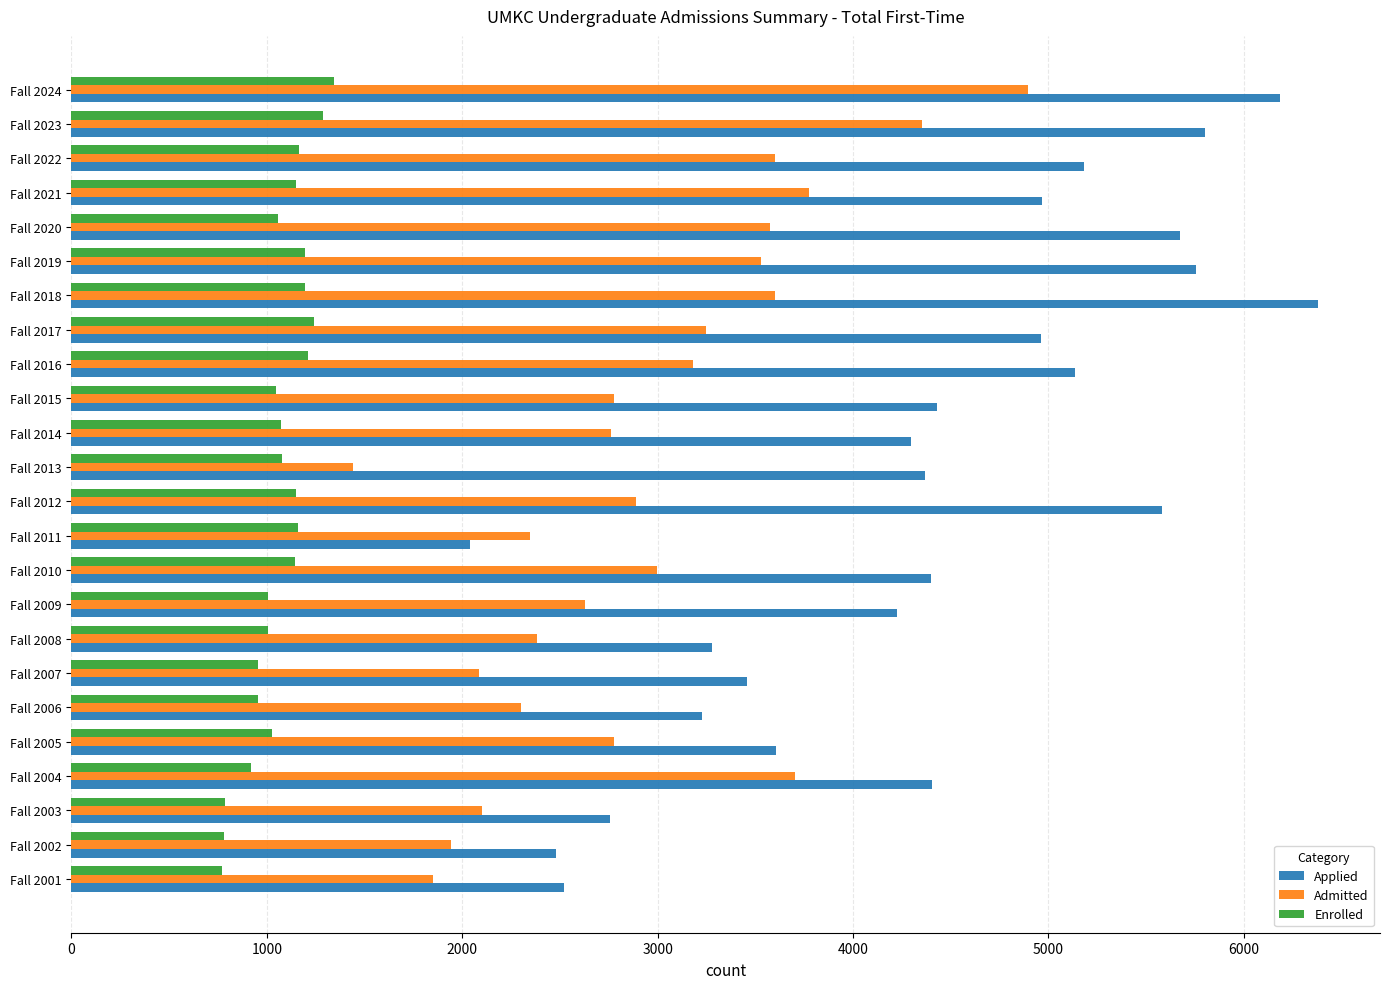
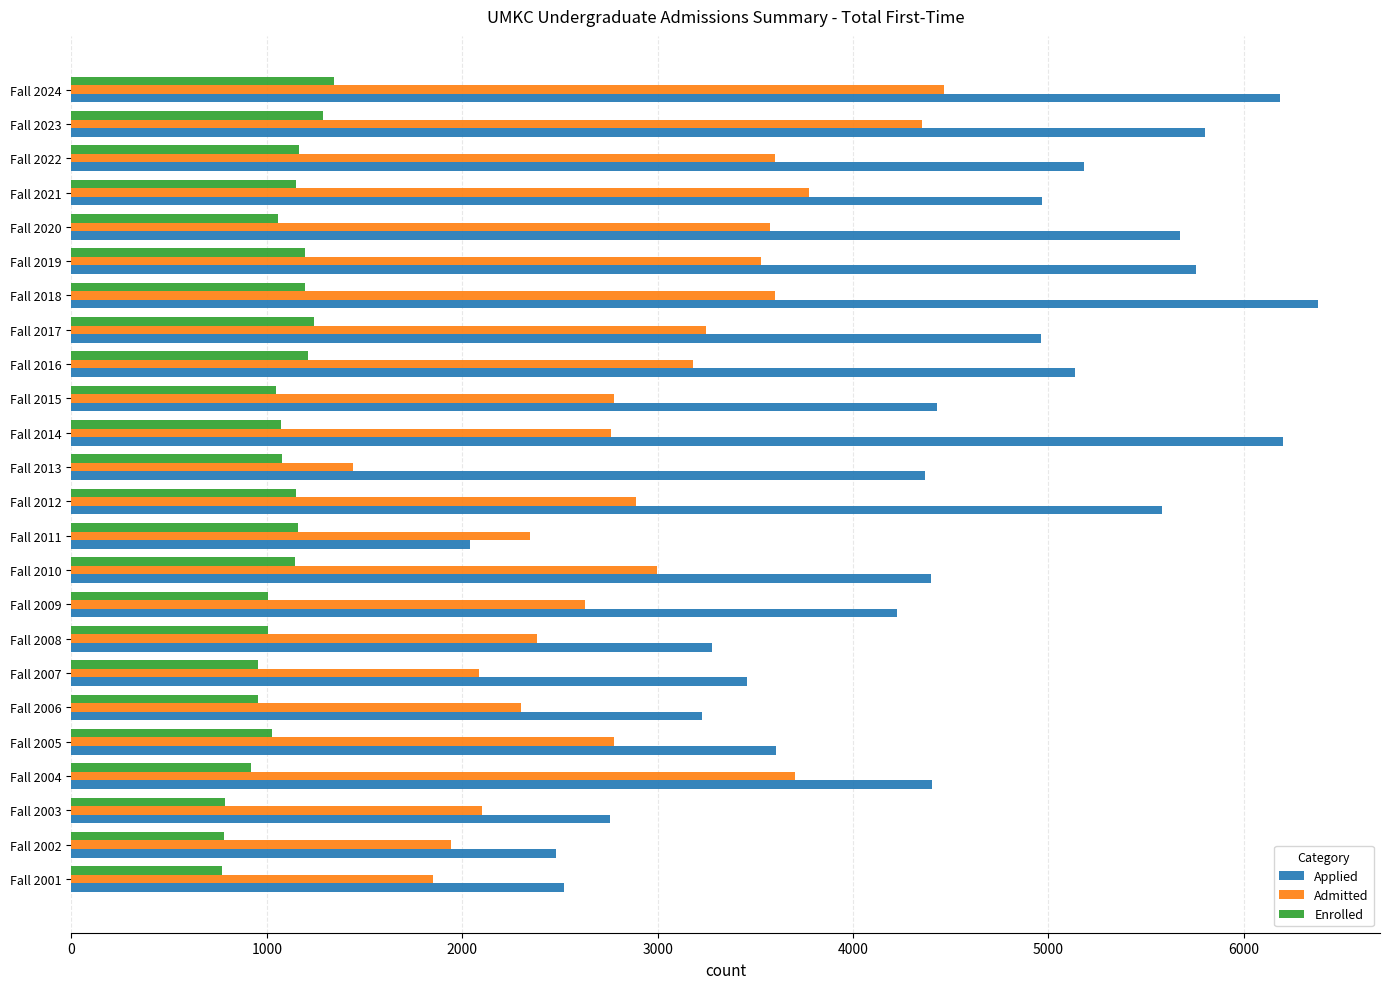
Admitted, Fall 2024: 4900 -> 4470
Applied, Fall 2014: 4300 -> 6200
